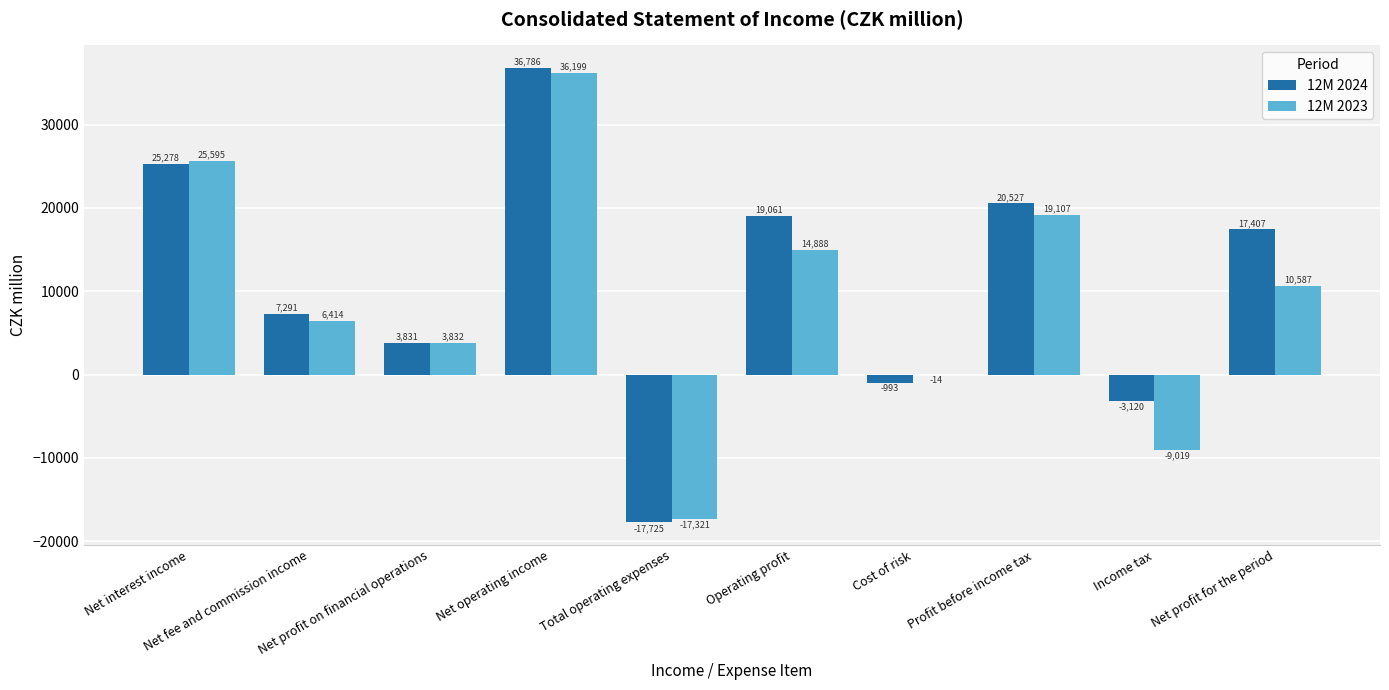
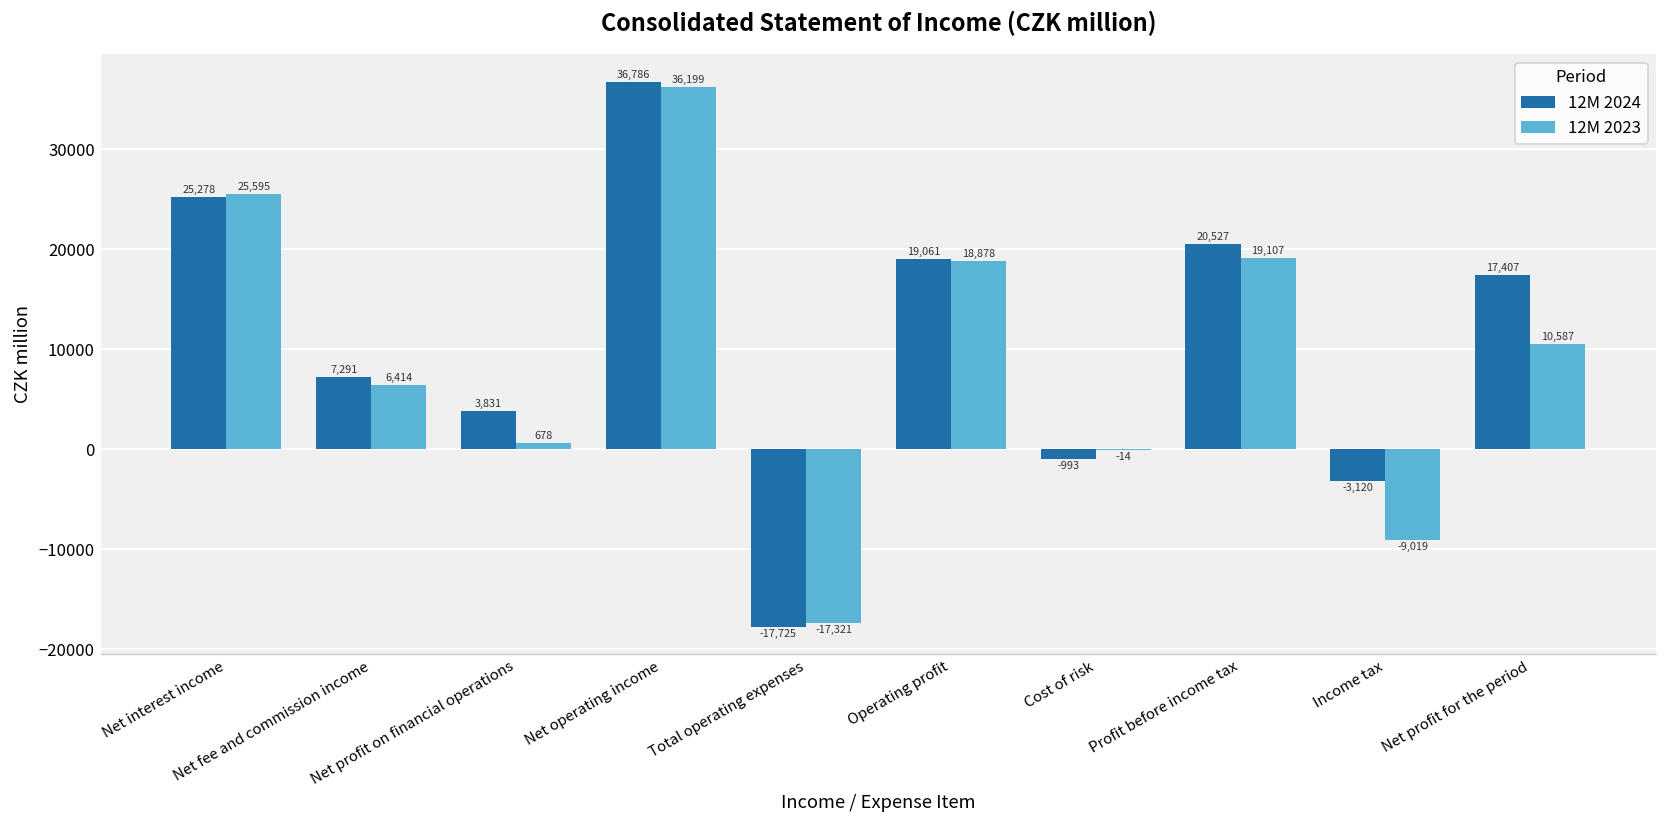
12M 2023, Net profit on financial operations: 3,832 -> 678
12M 2023, Operating profit: 14,888 -> 18,878
